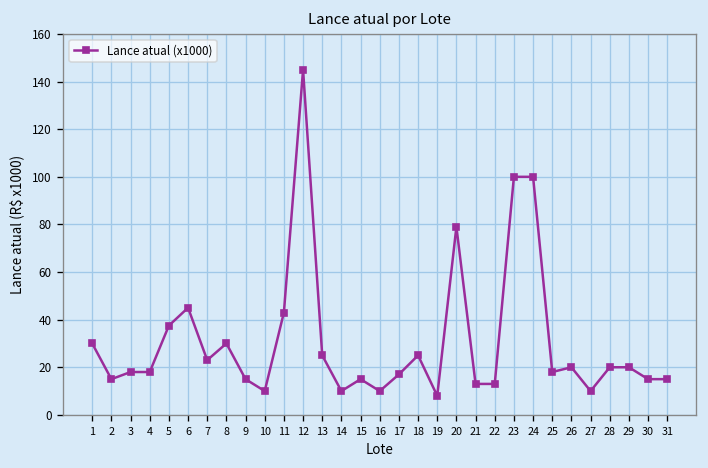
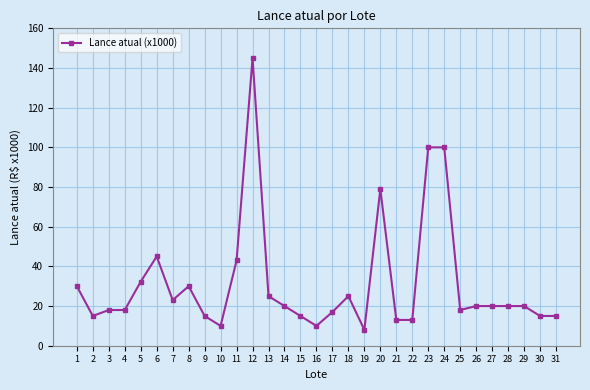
5: 38 -> 32
14: 10 -> 20
27: 10 -> 20
